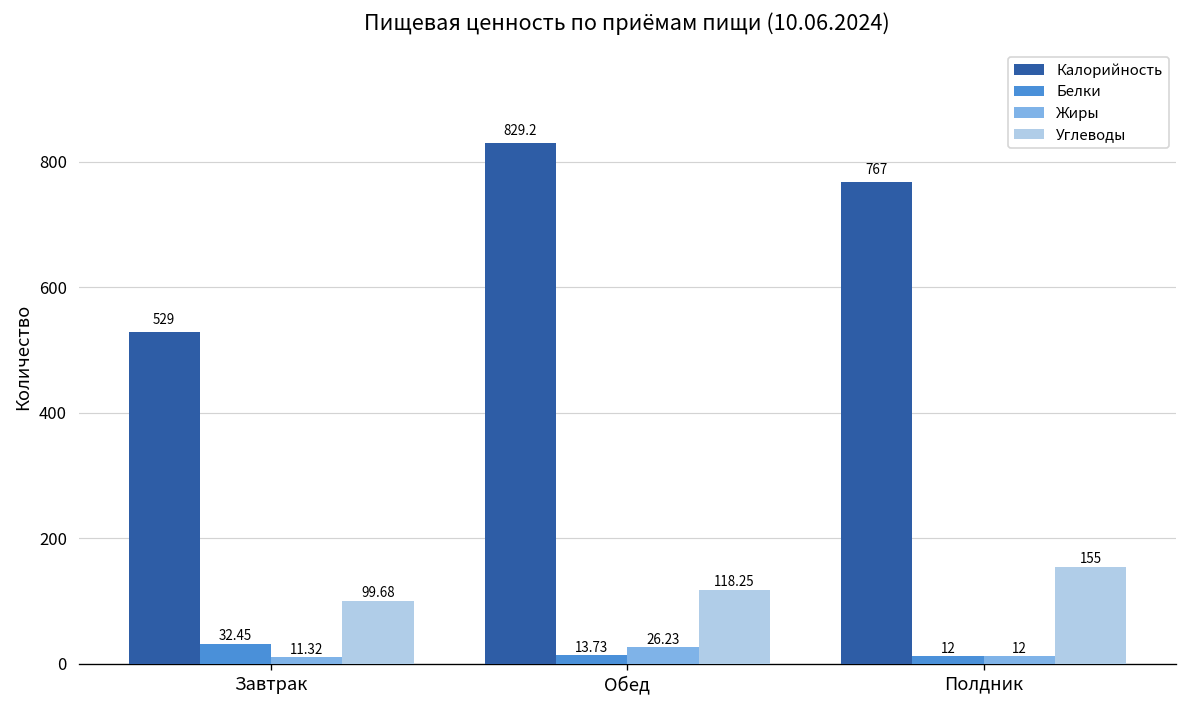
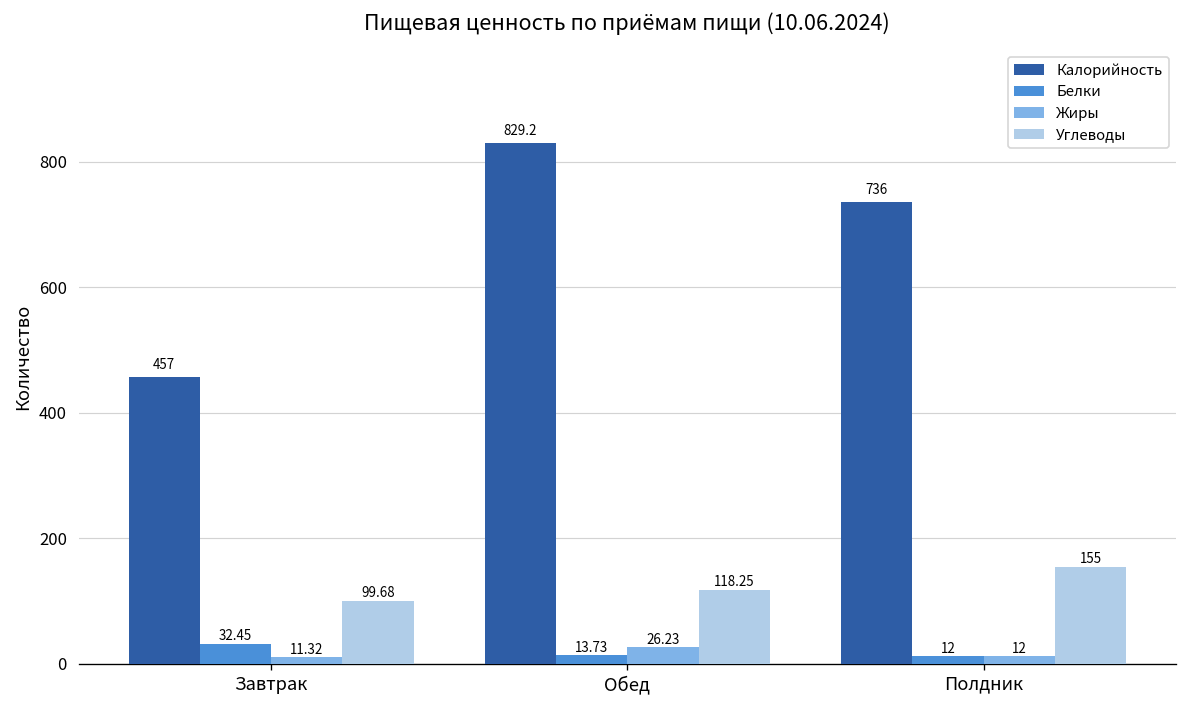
Калорийность, Завтрак: 529 -> 457
Калорийность, Полдник: 767 -> 736
